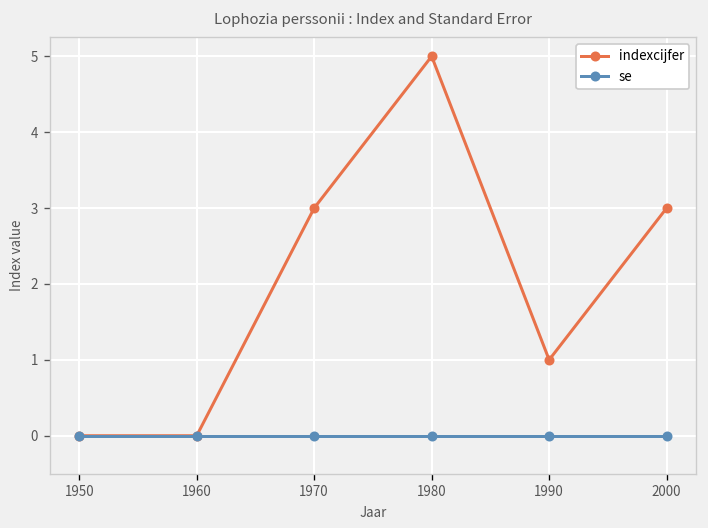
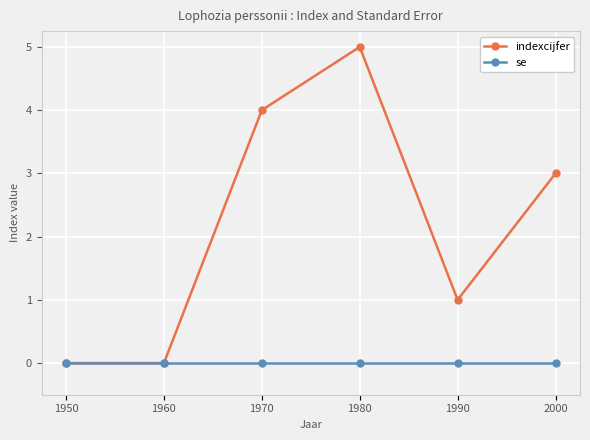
indexcijfer, 1970: 3 -> 4
